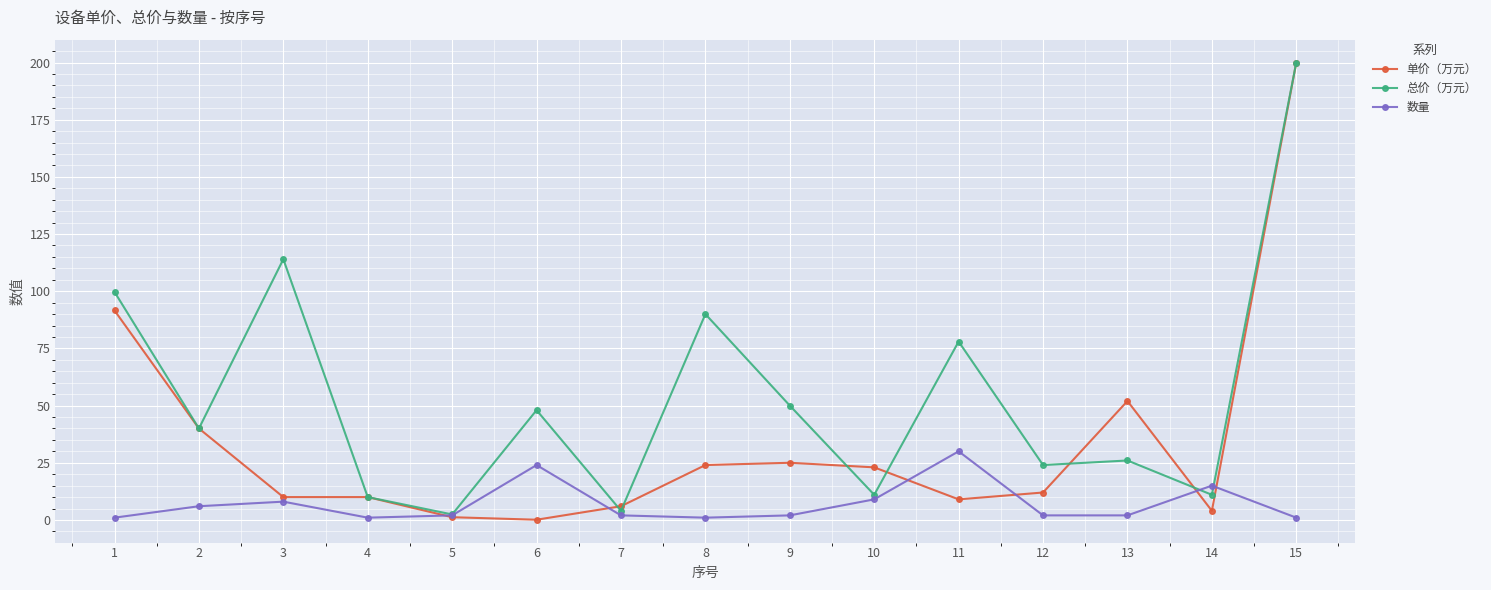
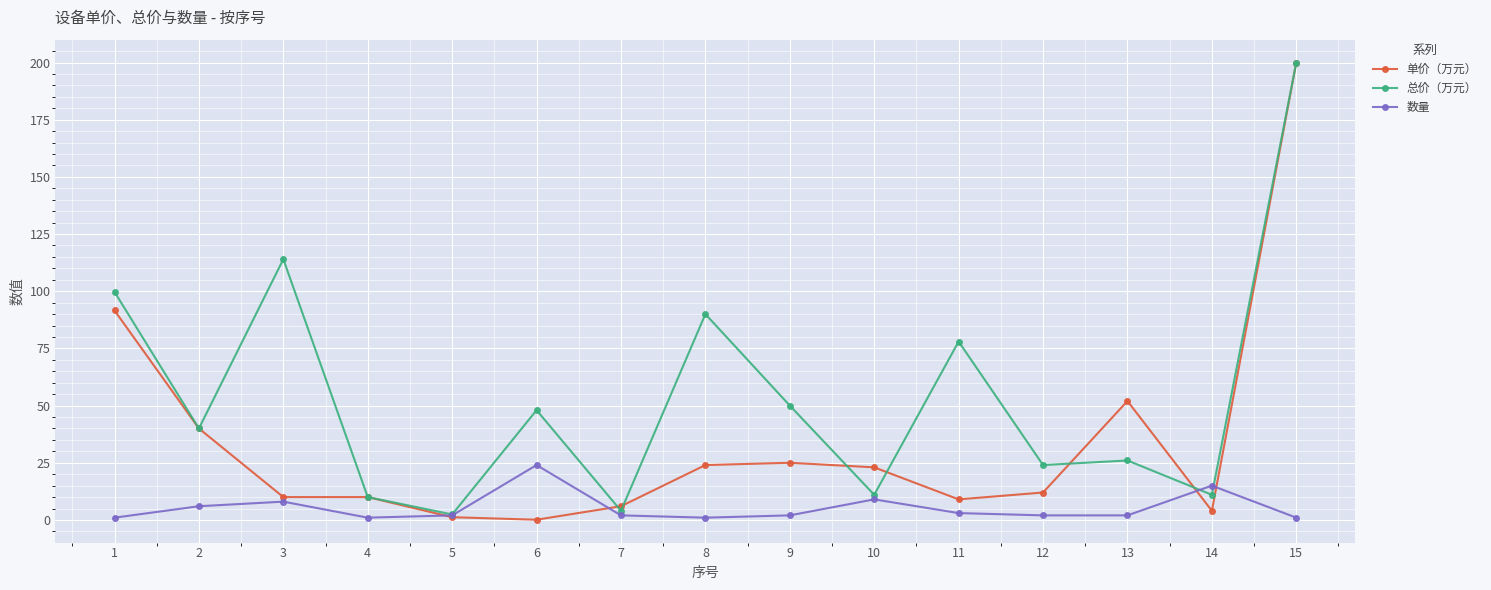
数量, 11: 30 -> 3
